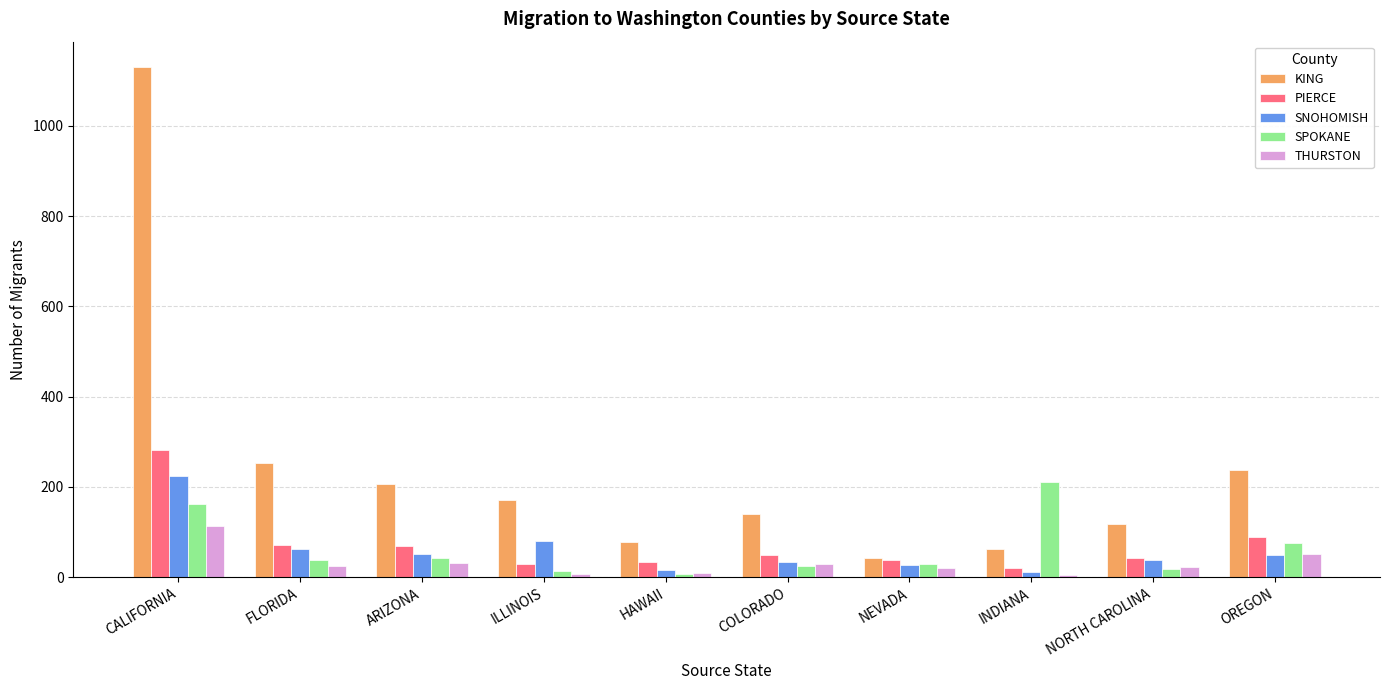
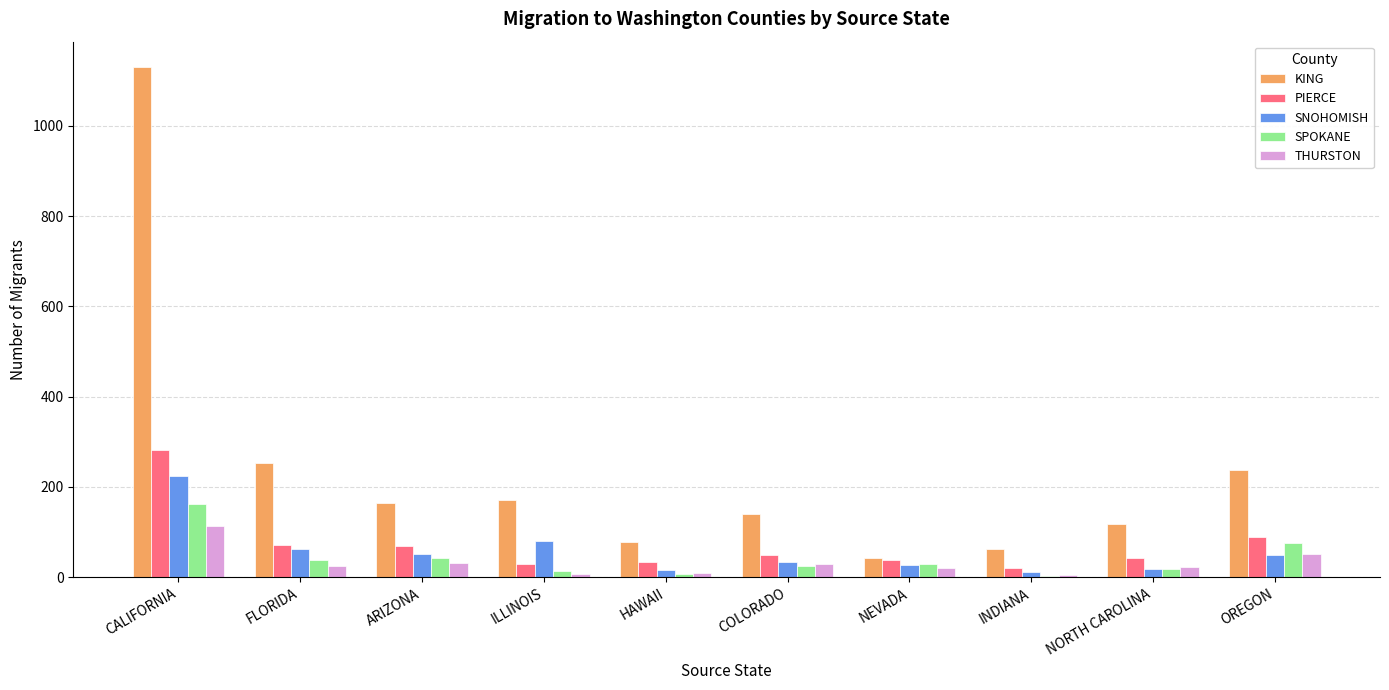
KING, ARIZONA: 210 -> 170
SPOKANE, INDIANA: 210 -> 0
SNOHOMISH, NORTH CAROLINA: 40 -> 20
